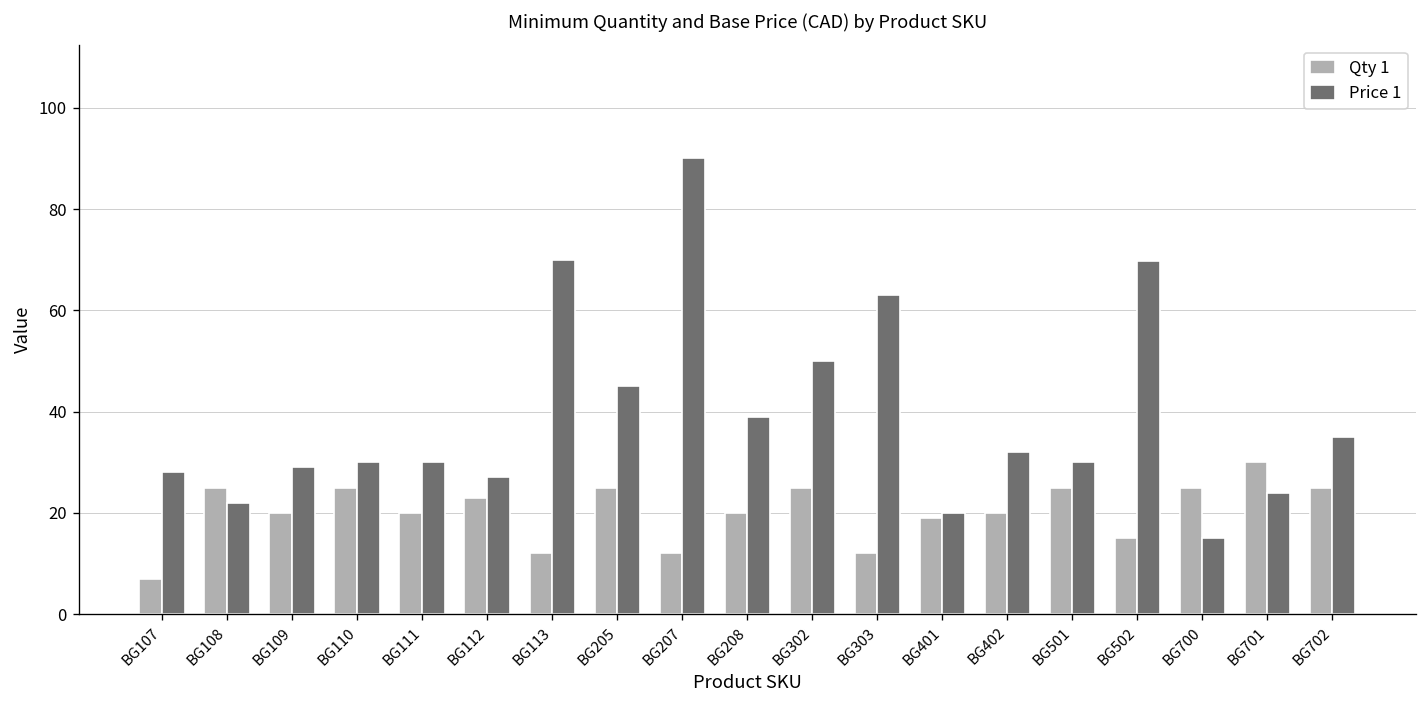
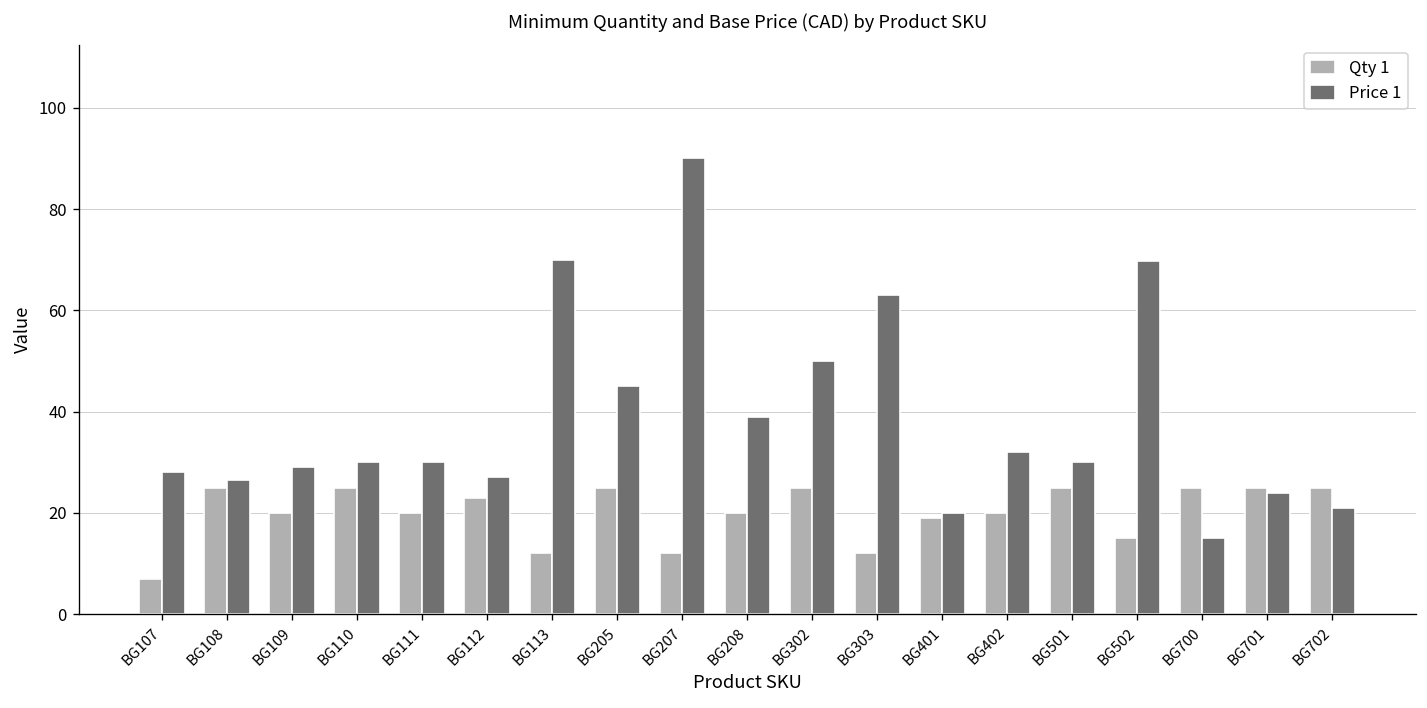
Price 1, BG108: 22 -> 26
Qty 1, BG701: 30 -> 25
Price 1, BG702: 35 -> 21
